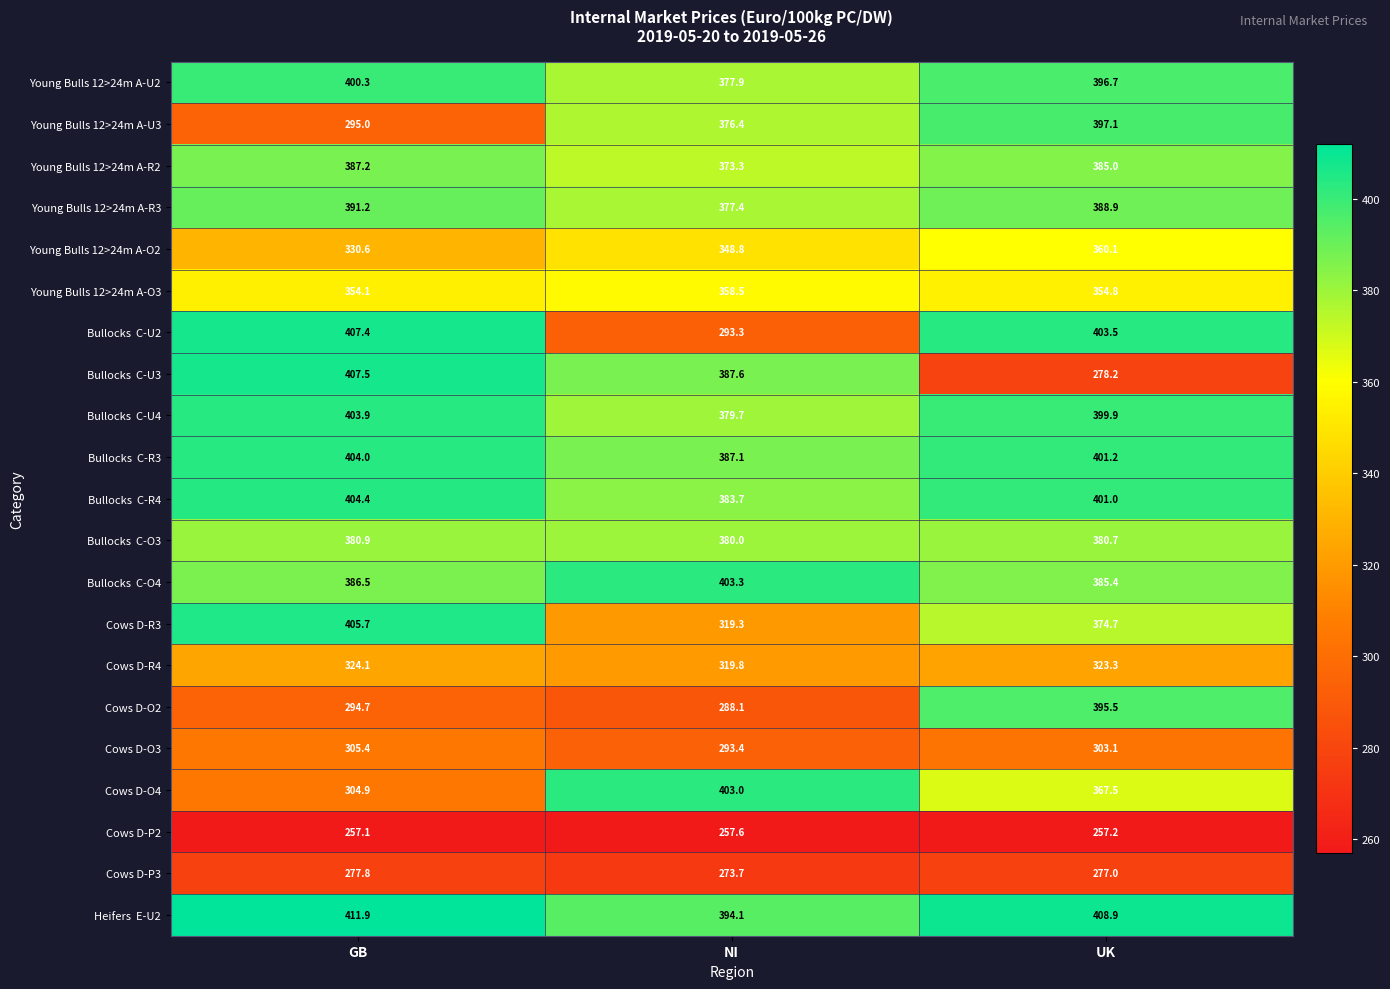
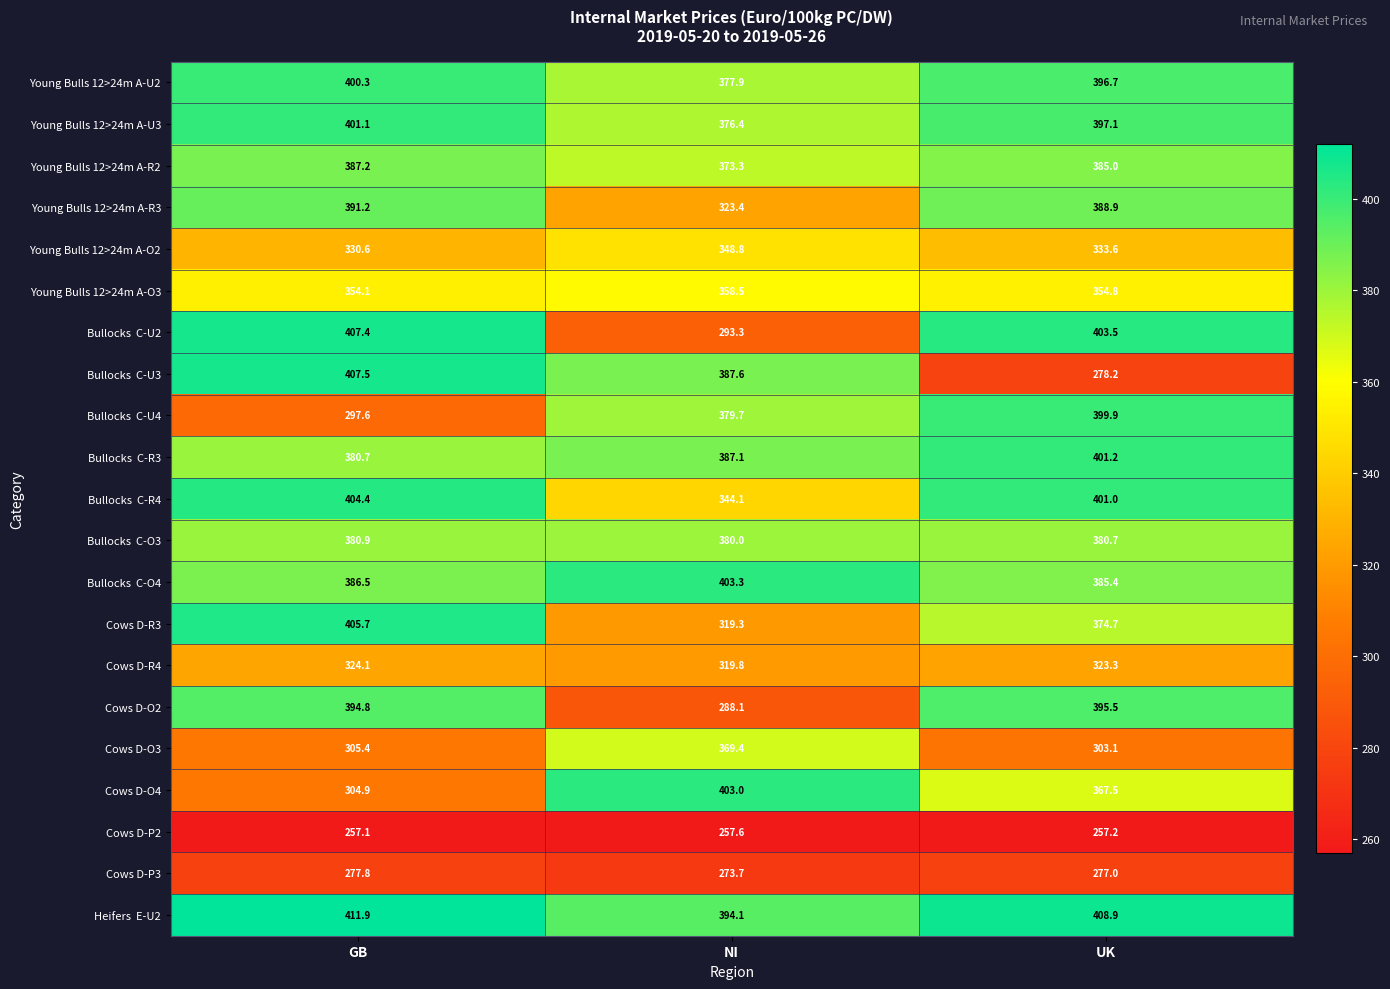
Young Bulls 12>24m A-U3, GB: 295.0 -> 401.1
Young Bulls 12>24m A-R3, NI: 377.4 -> 323.4
Young Bulls 12>24m A-O2, UK: 360.1 -> 333.6
Bullocks C-U4, GB: 403.9 -> 297.6
Bullocks C-R3, GB: 404.0 -> 380.7
Bullocks C-R4, NI: 383.7 -> 344.1
Cows D-O2, GB: 294.7 -> 394.8
Cows D-O3, NI: 293.4 -> 369.4
